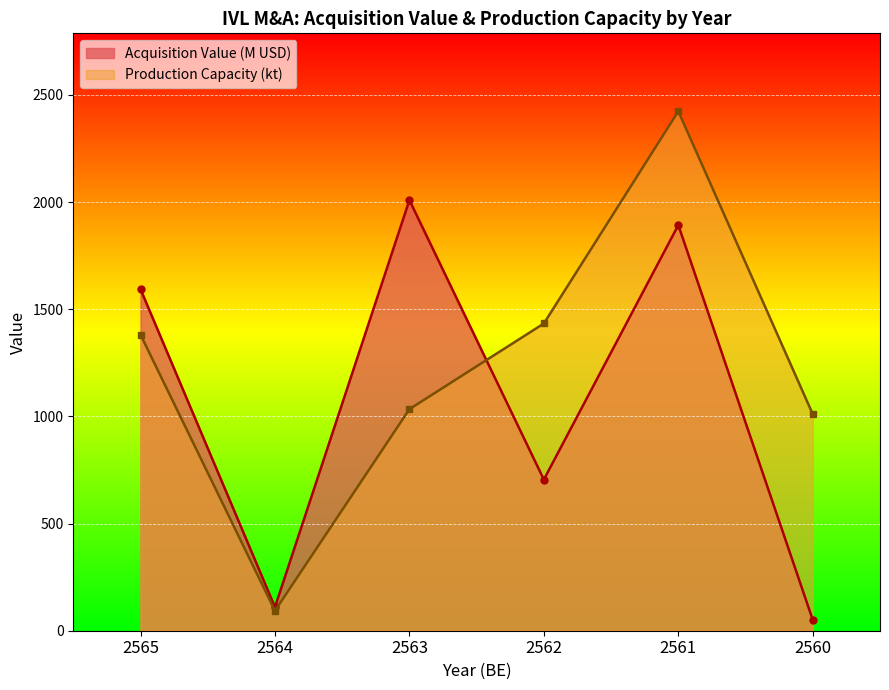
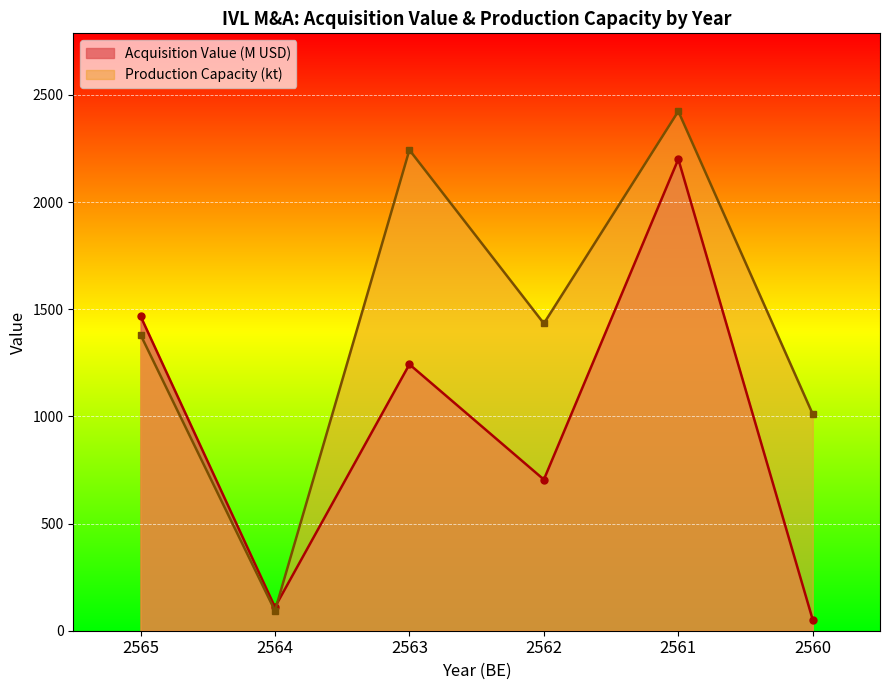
Acquisition Value (M USD), 2565: 1590 -> 1470
Acquisition Value (M USD), 2563: 2010 -> 1240
Production Capacity (kt), 2563: 1030 -> 2240
Acquisition Value (M USD), 2561: 1890 -> 2200
